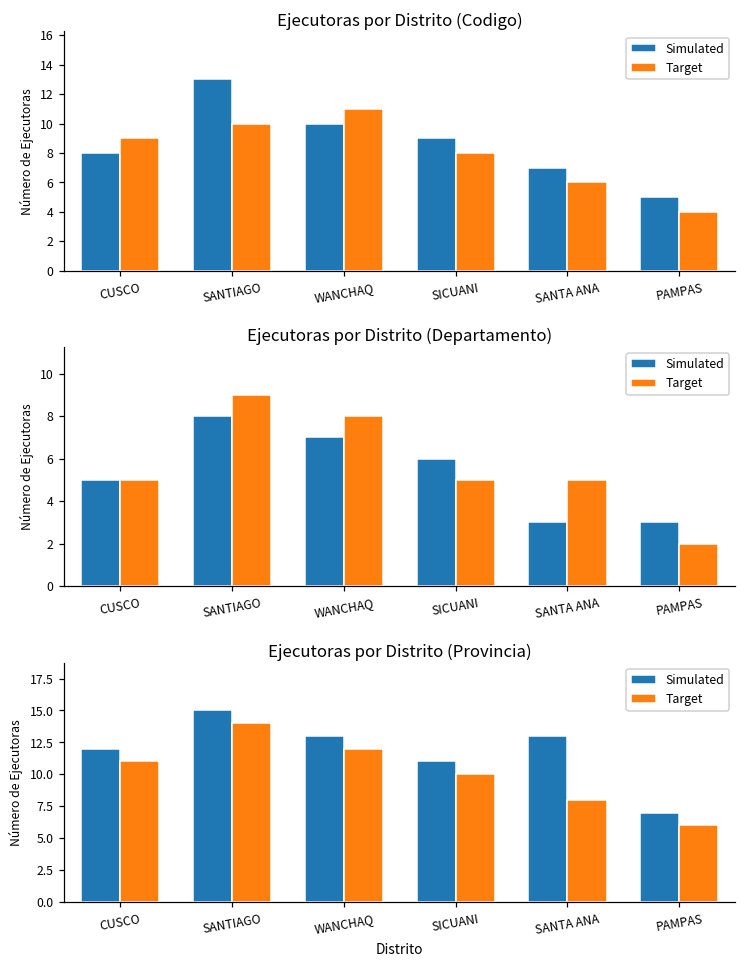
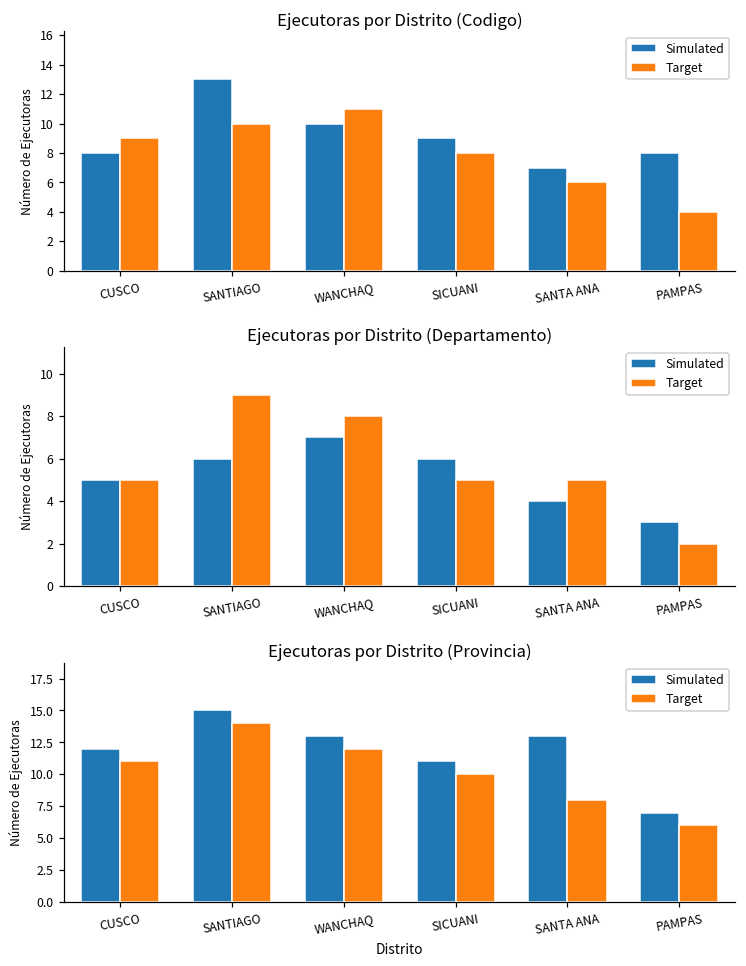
Ejecutoras por Distrito (Codigo), Simulated, PAMPAS: 5 -> 8
Ejecutoras por Distrito (Departamento), Simulated, SANTIAGO: 8 -> 6
Ejecutoras por Distrito (Departamento), Simulated, SANTA ANA: 3 -> 4
